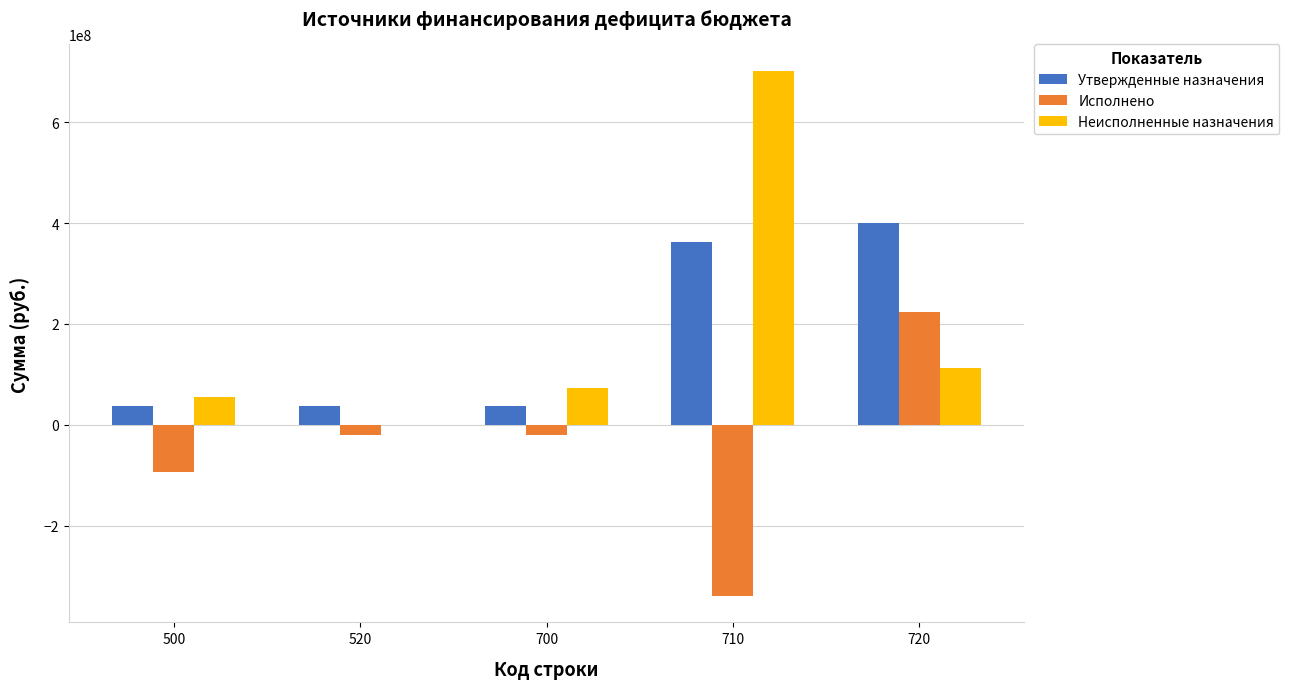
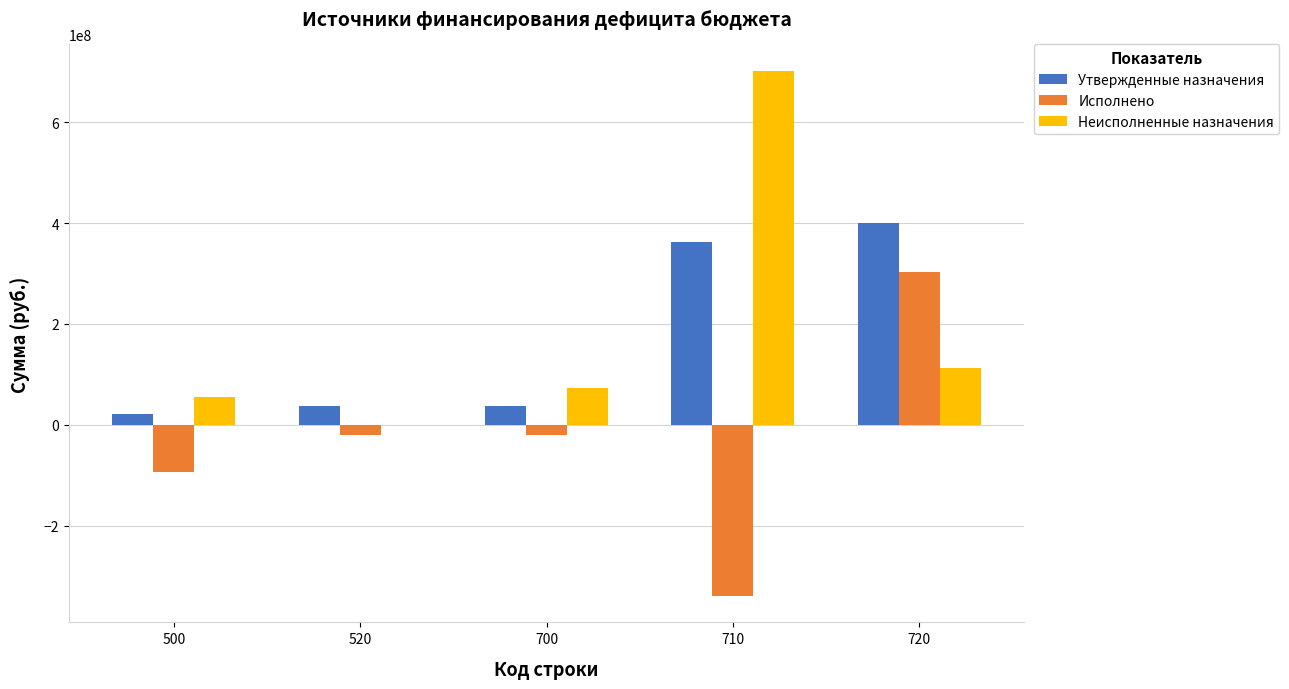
Утвержденные назначения, 500: 40000000 -> 20000000
Исполнено, 720: 220000000 -> 300000000
